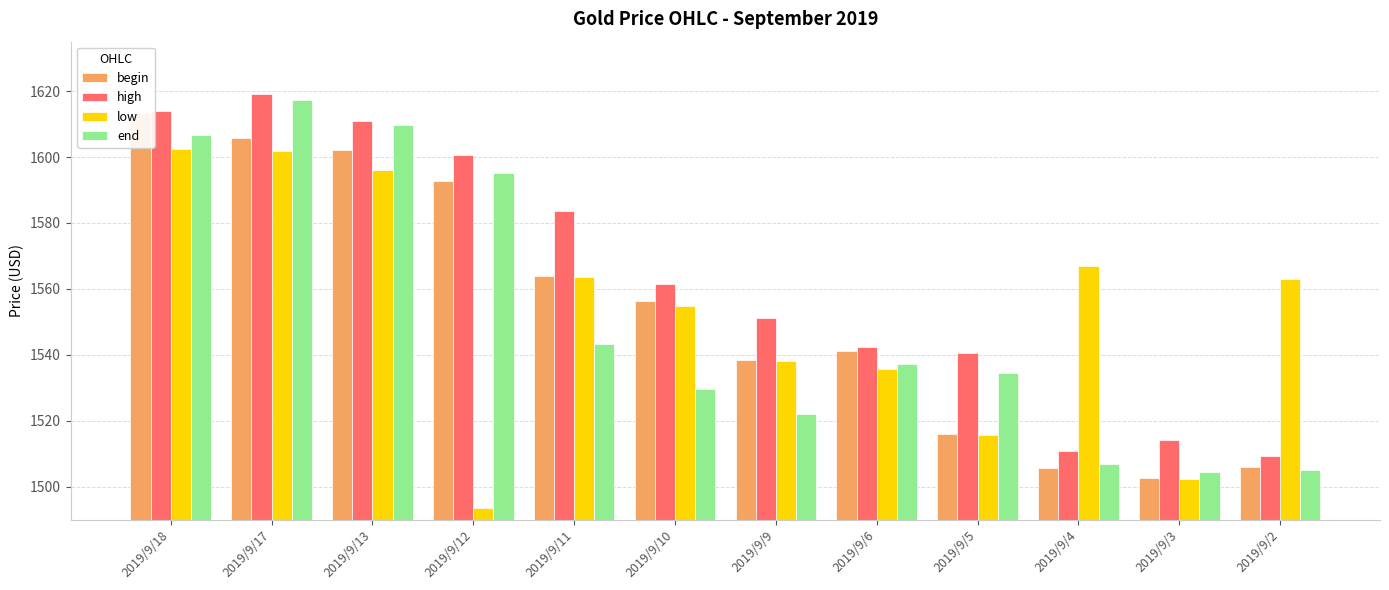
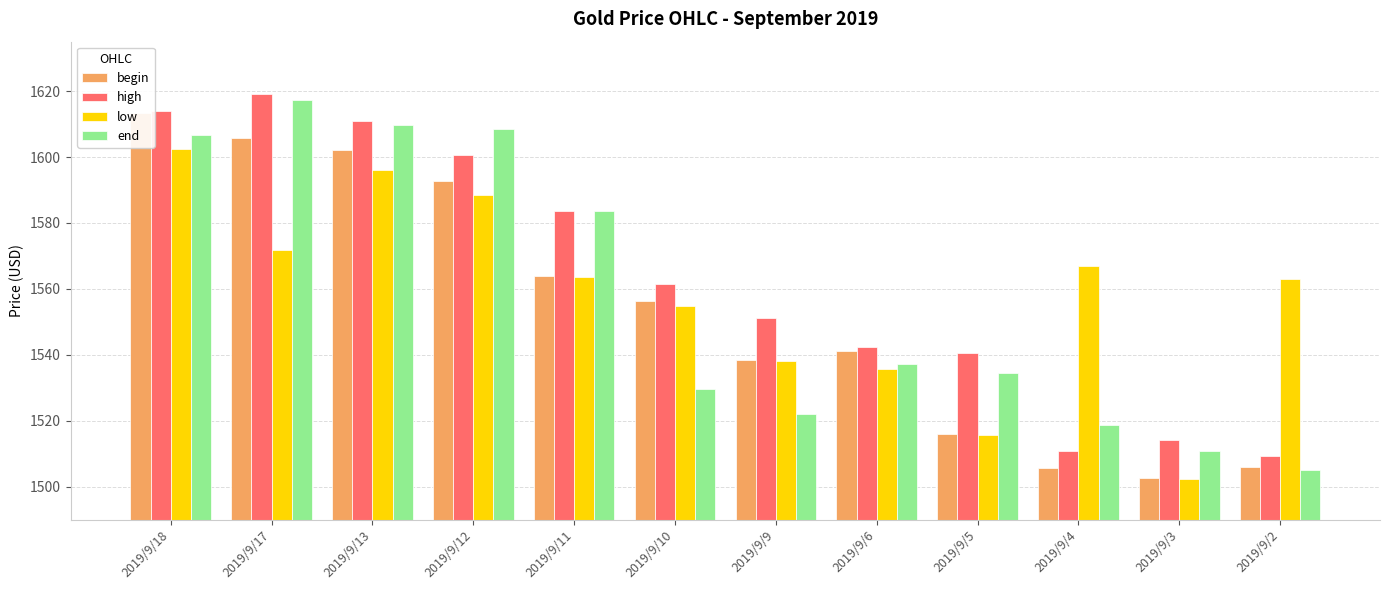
low, 2019/9/17: 1602 -> 1572
low, 2019/9/12: 1493 -> 1589
end, 2019/9/12: 1595 -> 1609
end, 2019/9/11: 1543 -> 1584
end, 2019/9/4: 1507 -> 1519
end, 2019/9/3: 1505 -> 1511
